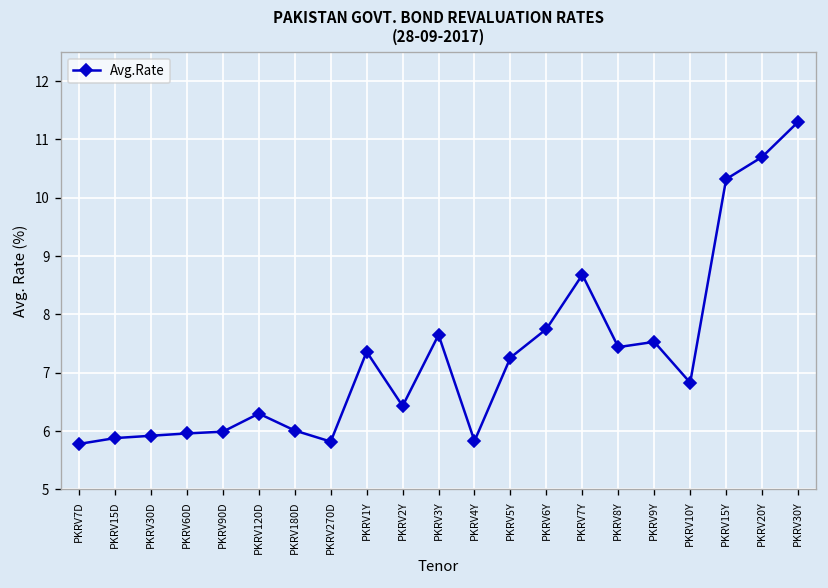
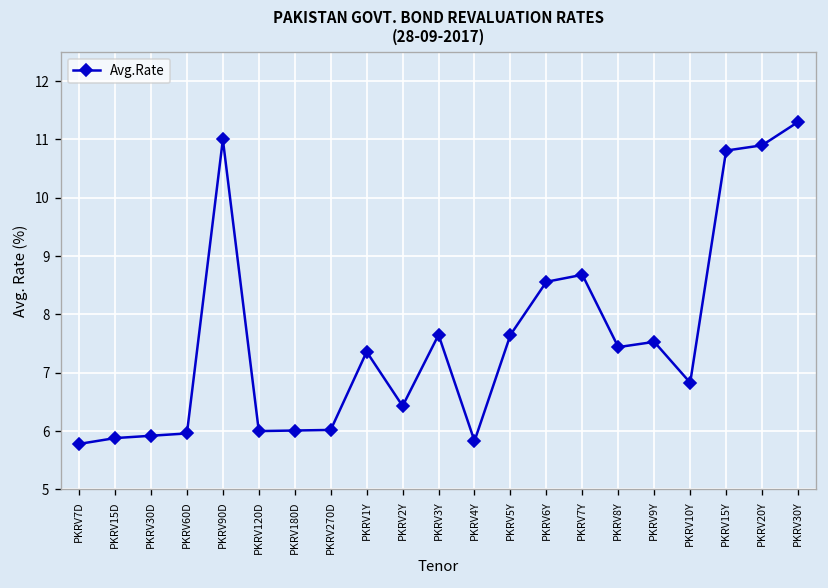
PKRV90D: 6.0 -> 11.0
PKRV120D: 6.3 -> 6.0
PKRV270D: 5.8 -> 6.0
PKRV5Y: 7.3 -> 7.7
PKRV6Y: 7.8 -> 8.6
PKRV15Y: 10.3 -> 10.8
PKRV20Y: 10.7 -> 10.9
